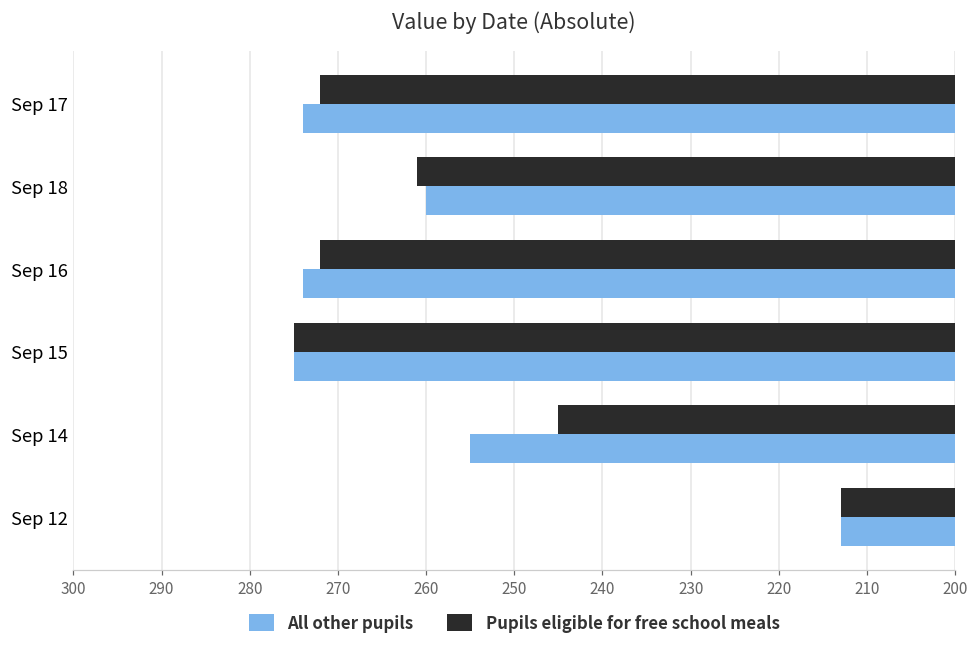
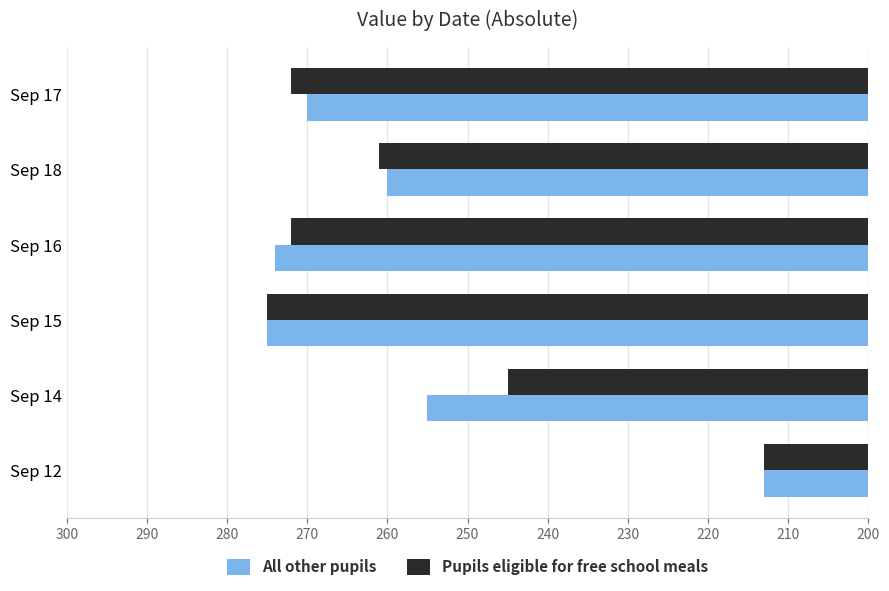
All other pupils, Sep 17: 274 -> 270
